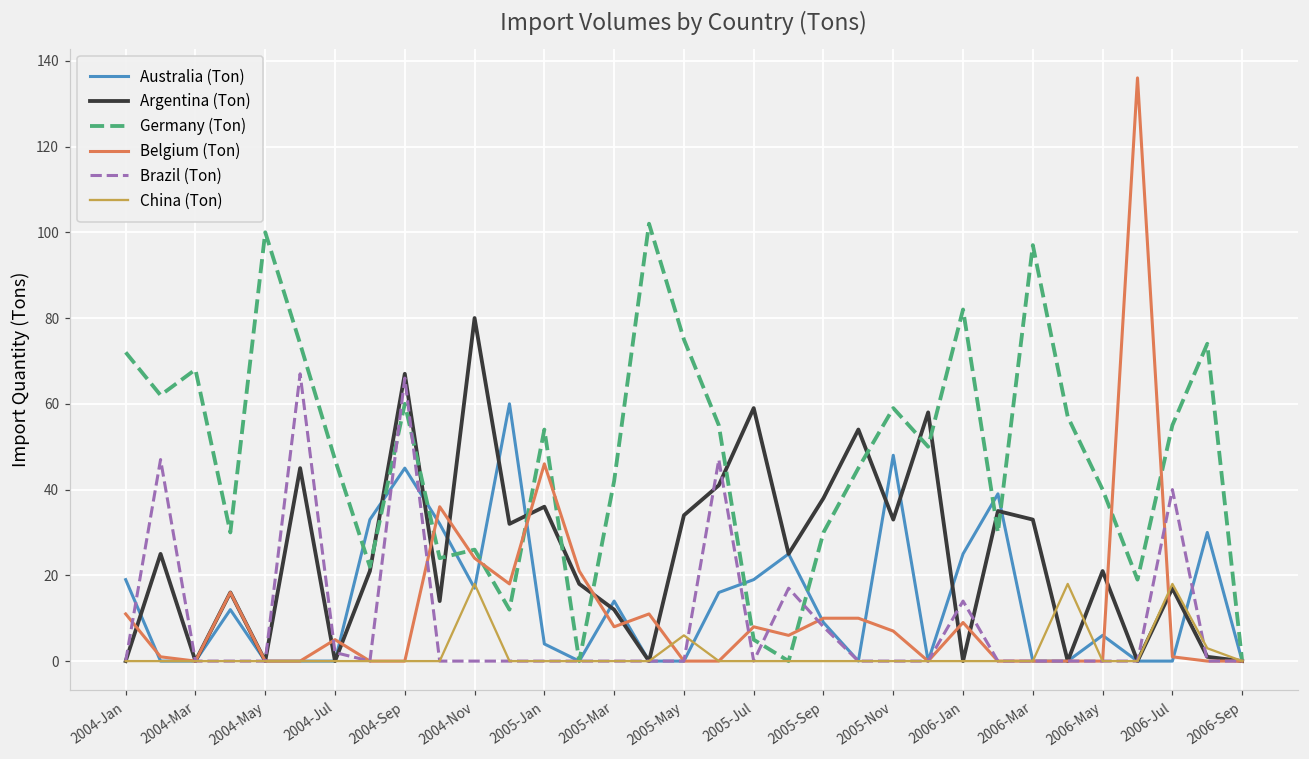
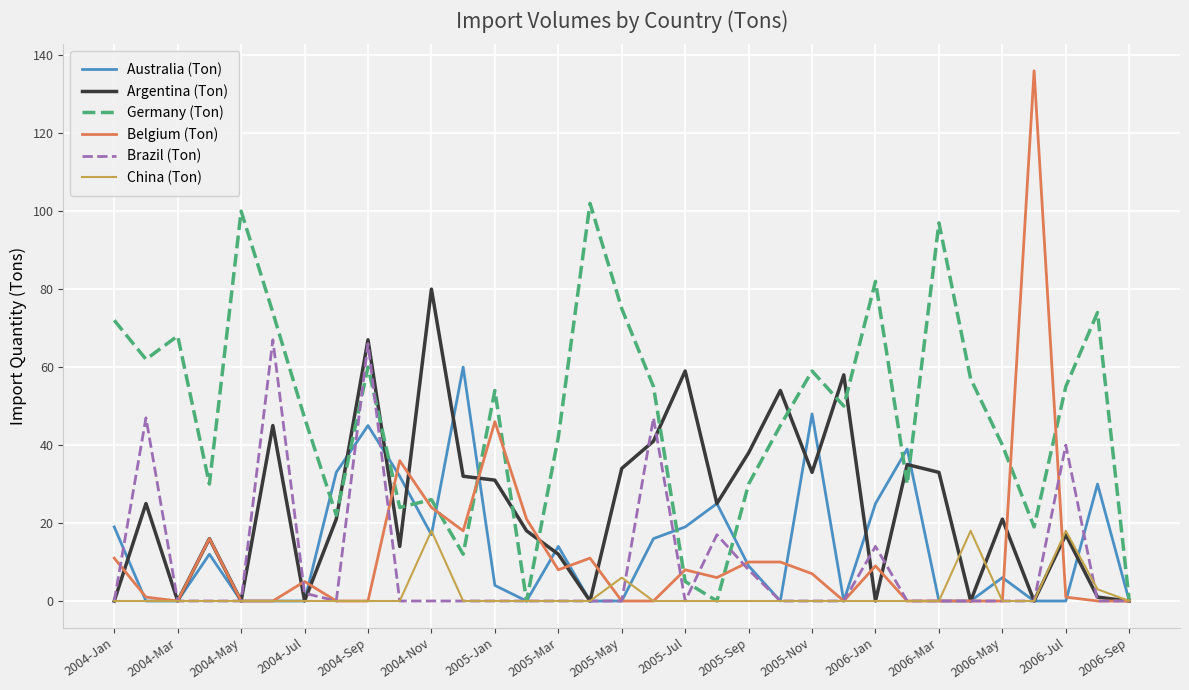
Argentina (Ton), 2005-Jan: 36 -> 31
